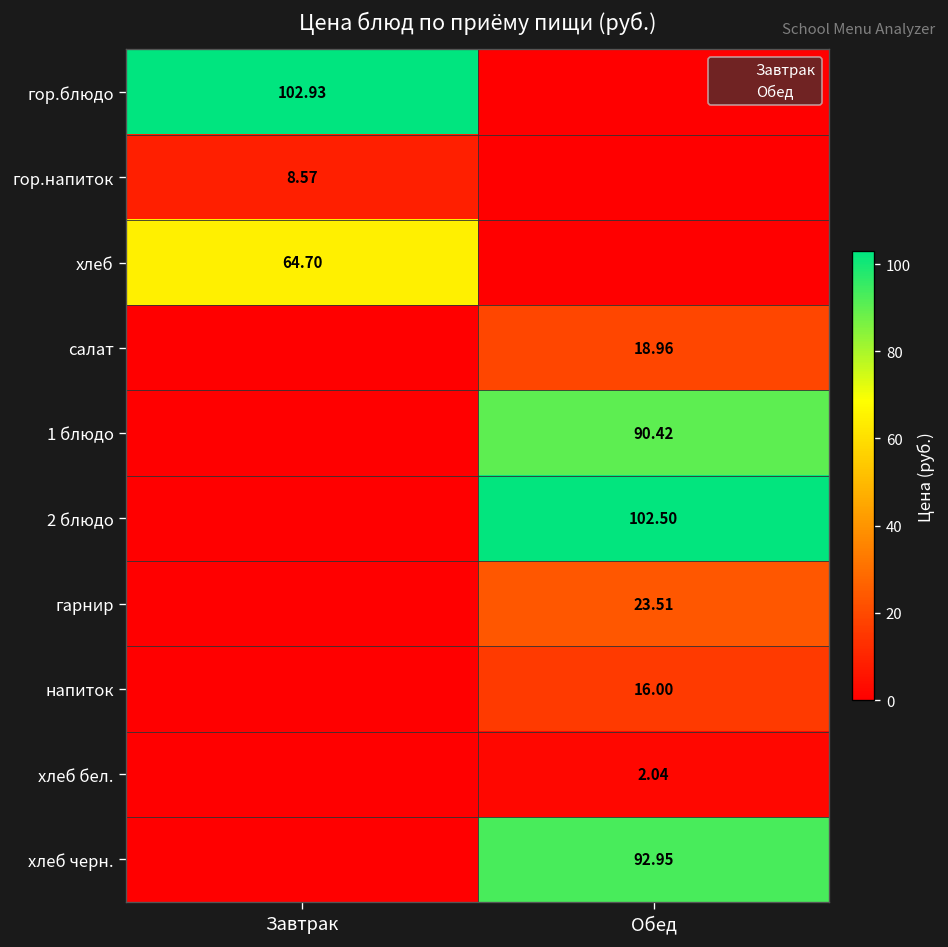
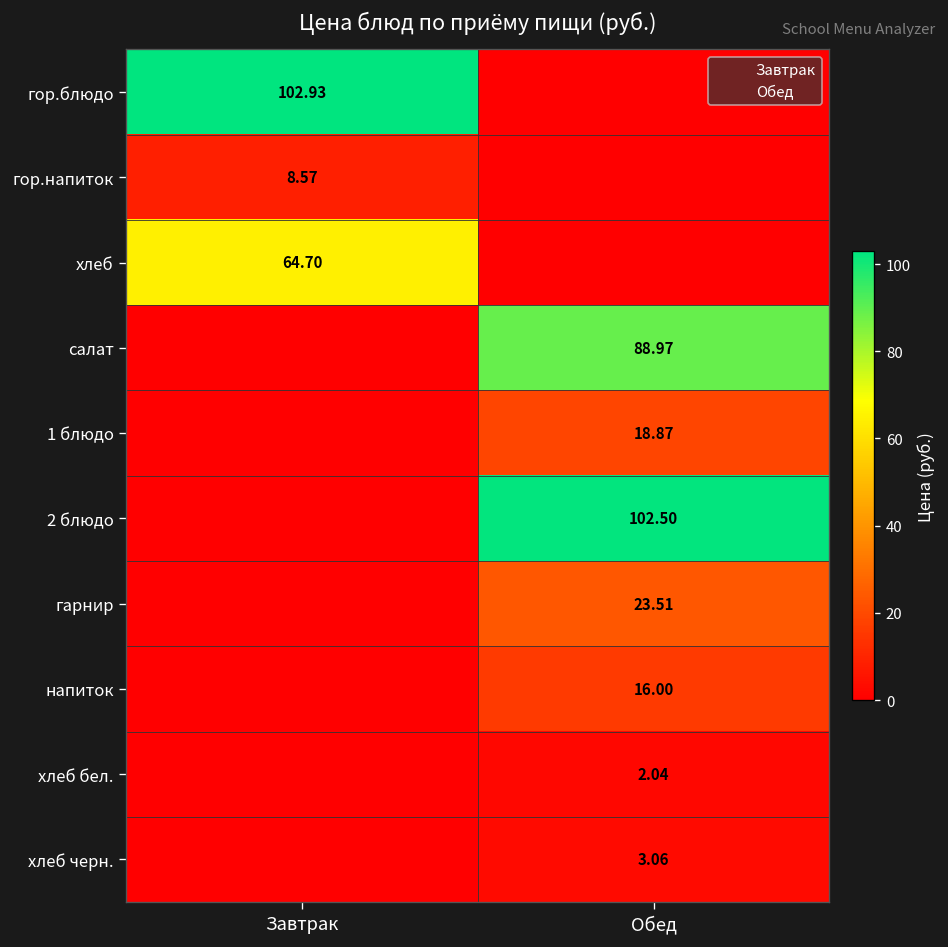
салат, Обед: 18.96 -> 88.97
1 блюдо, Обед: 90.42 -> 18.87
хлеб черн., Обед: 92.95 -> 3.06
